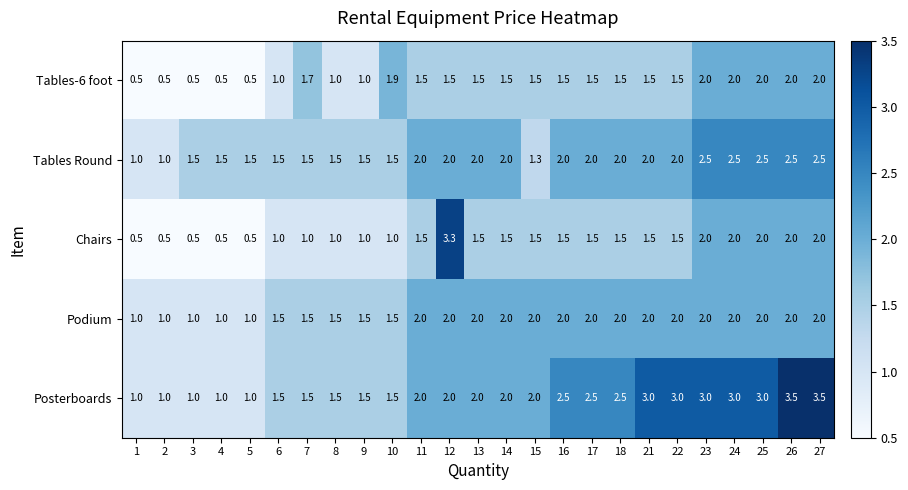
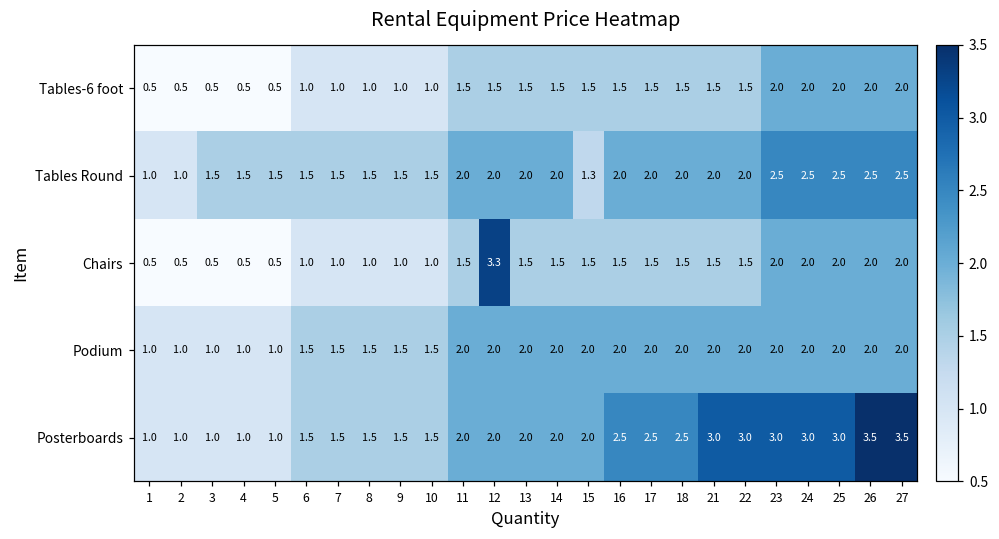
Tables-6 foot, 7: 1.7 -> 1.0
Tables-6 foot, 10: 1.9 -> 1.0
